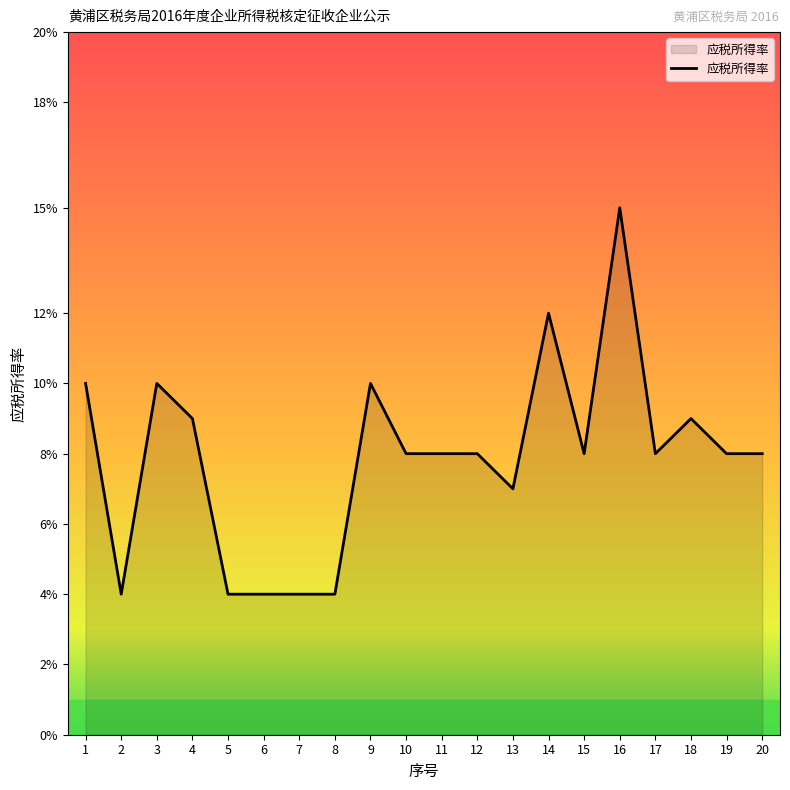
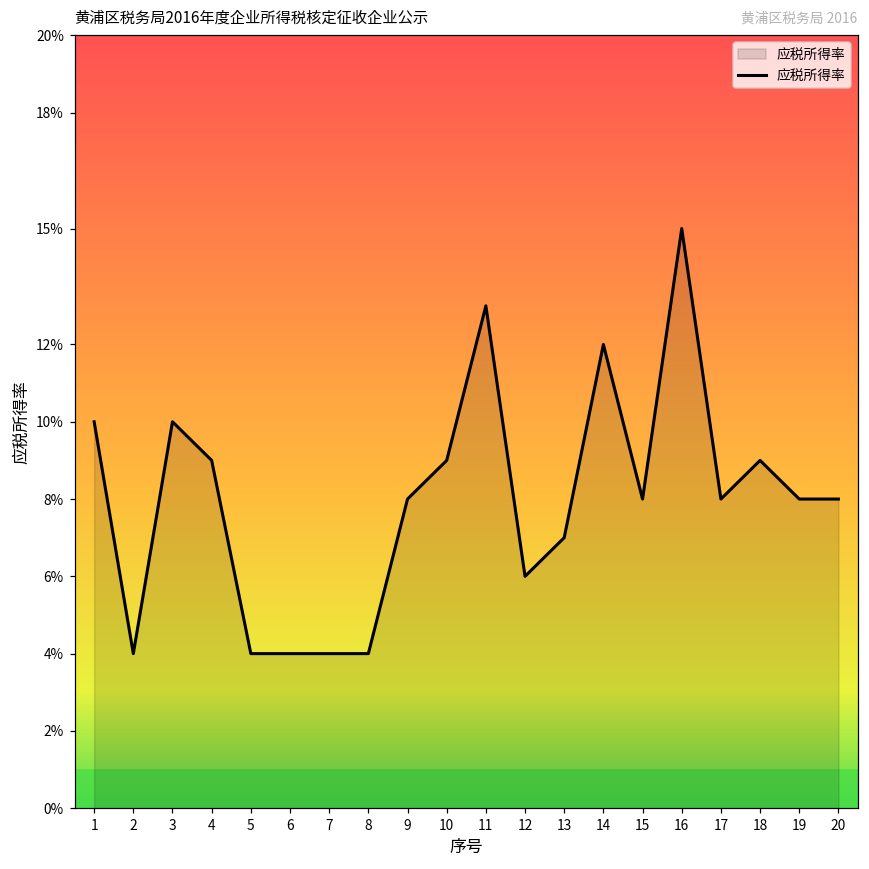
9: 10.0% -> 8.0%
10: 8.0% -> 9.0%
11: 8.0% -> 13.0%
12: 8.0% -> 6.0%
